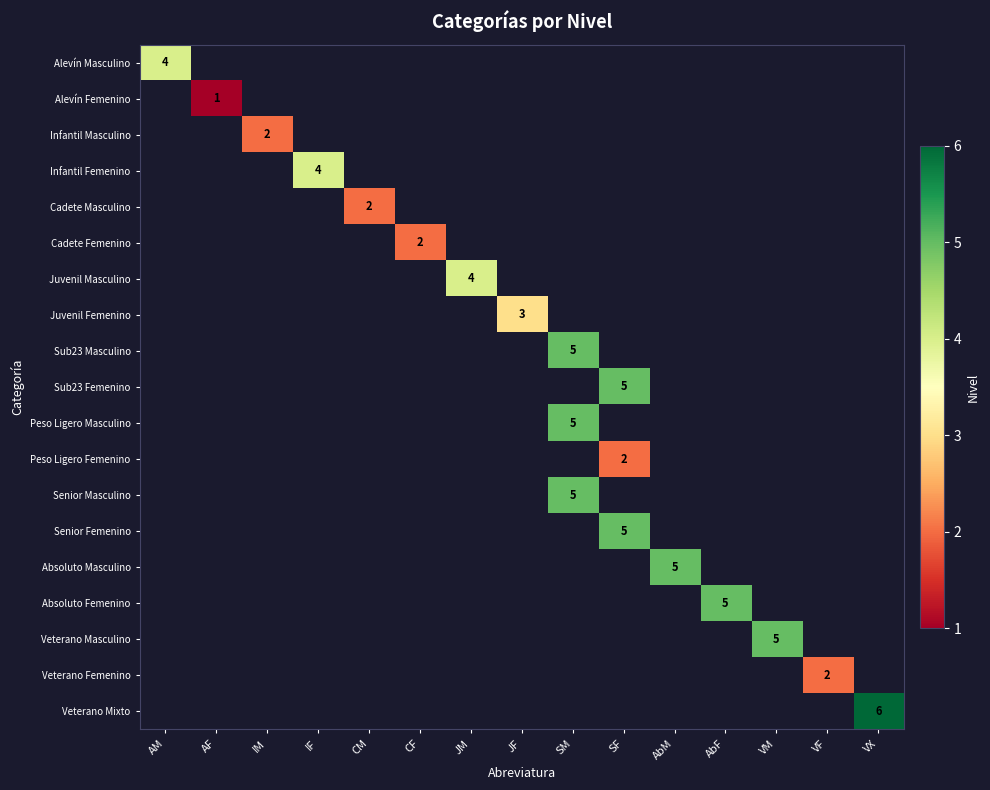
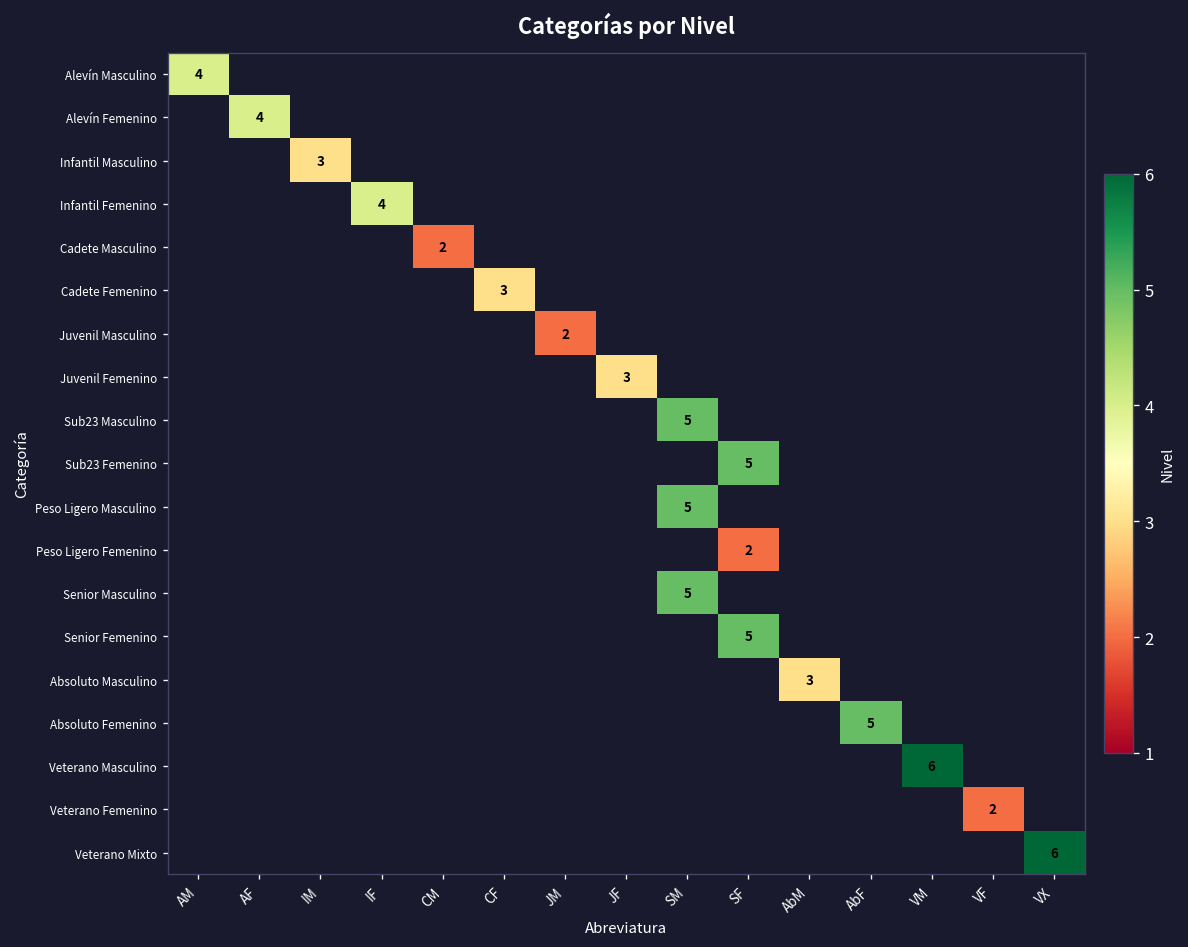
Alevín Femenino, AF: 1 -> 4
Infantil Masculino, IM: 2 -> 3
Cadete Femenino, CF: 2 -> 3
Juvenil Masculino, JM: 4 -> 2
Absoluto Masculino, AbM: 5 -> 3
Veterano Masculino, VM: 5 -> 6
